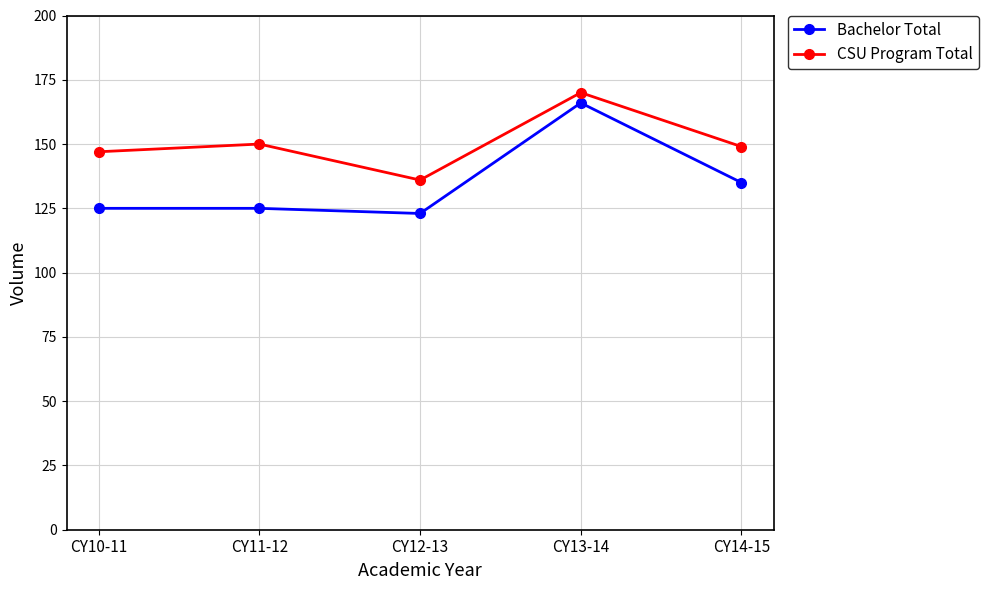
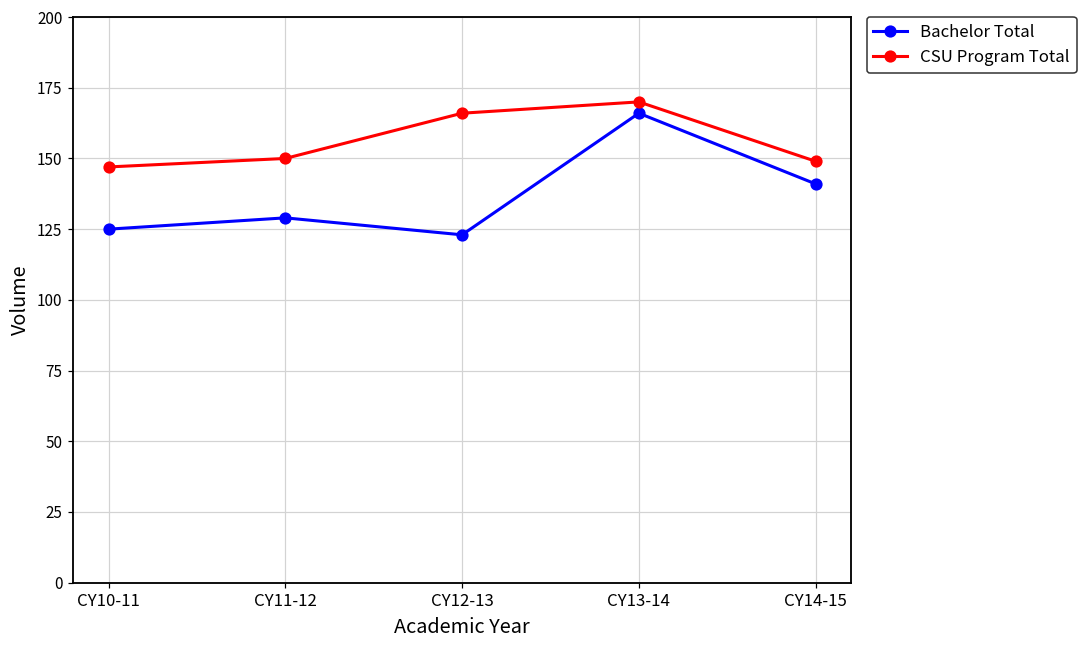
Bachelor Total, CY11-12: 125 -> 129
CSU Program Total, CY12-13: 136 -> 166
Bachelor Total, CY14-15: 135 -> 141
